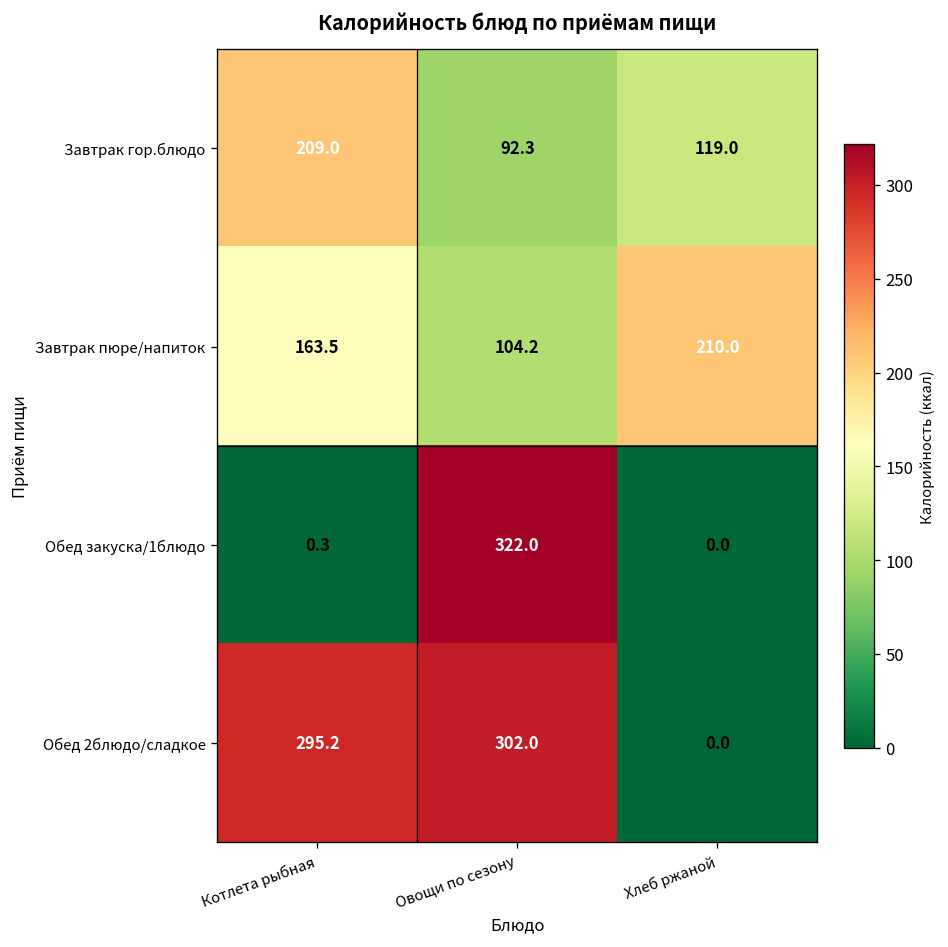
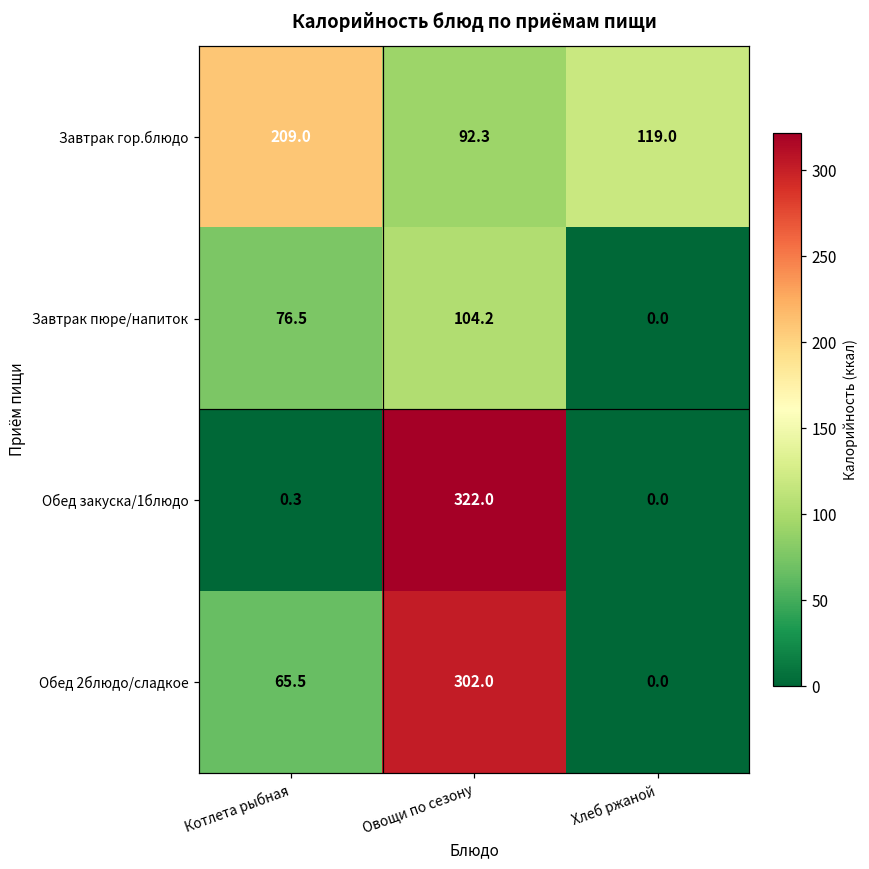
Завтрак пюре/напиток, Котлета рыбная: 163.5 -> 76.5
Завтрак пюре/напиток, Хлеб ржаной: 210.0 -> 0.0
Обед 2блюдо/сладкое, Котлета рыбная: 295.2 -> 65.5
